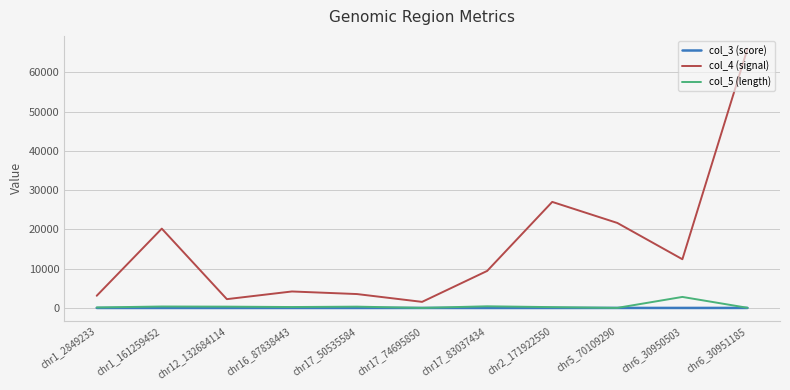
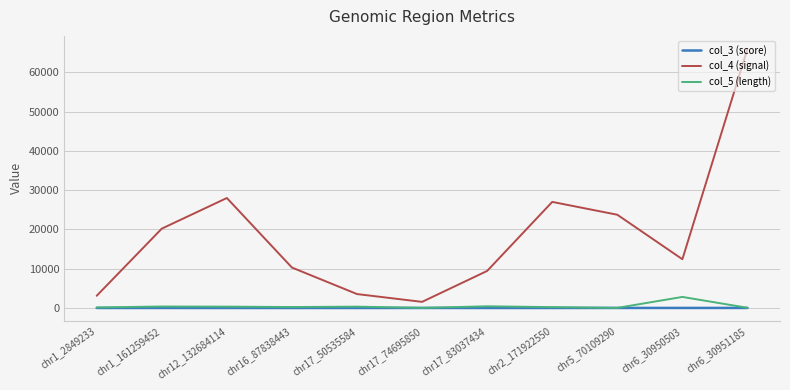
col_4 (signal), chr12_132684114: 2000 -> 28000
col_4 (signal), chr16_87838443: 4000 -> 10000
col_4 (signal), chr5_70109290: 22000 -> 24000
